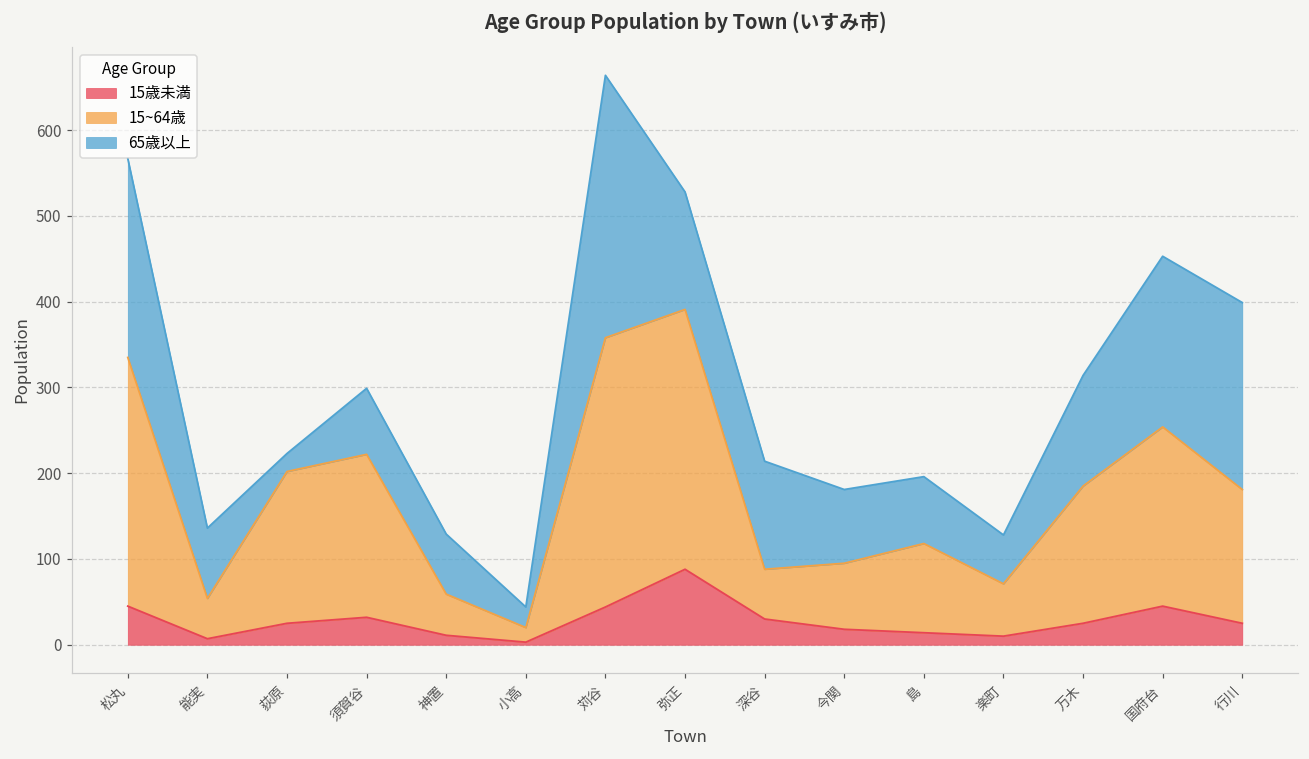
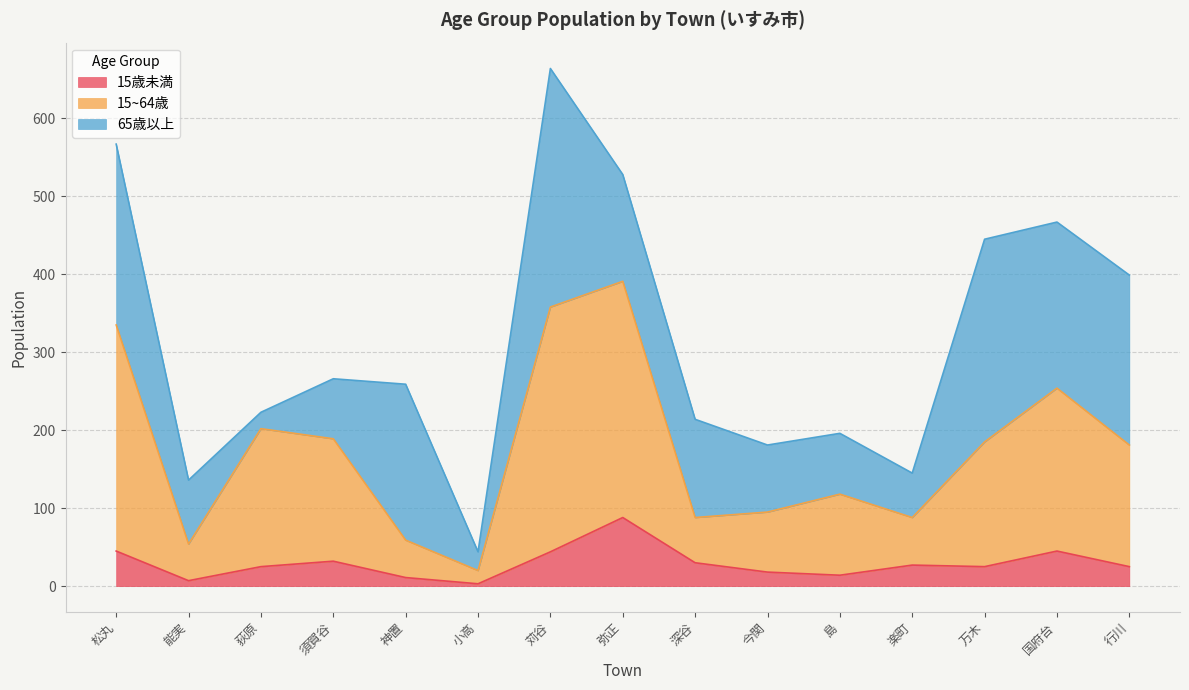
15~64歳, 須賀谷: 190 -> 160
65歳以上, 神置: 70 -> 200
15歳未満, 楽町: 10 -> 30
65歳以上, 万木: 130 -> 260
65歳以上, 国府台: 200 -> 210
